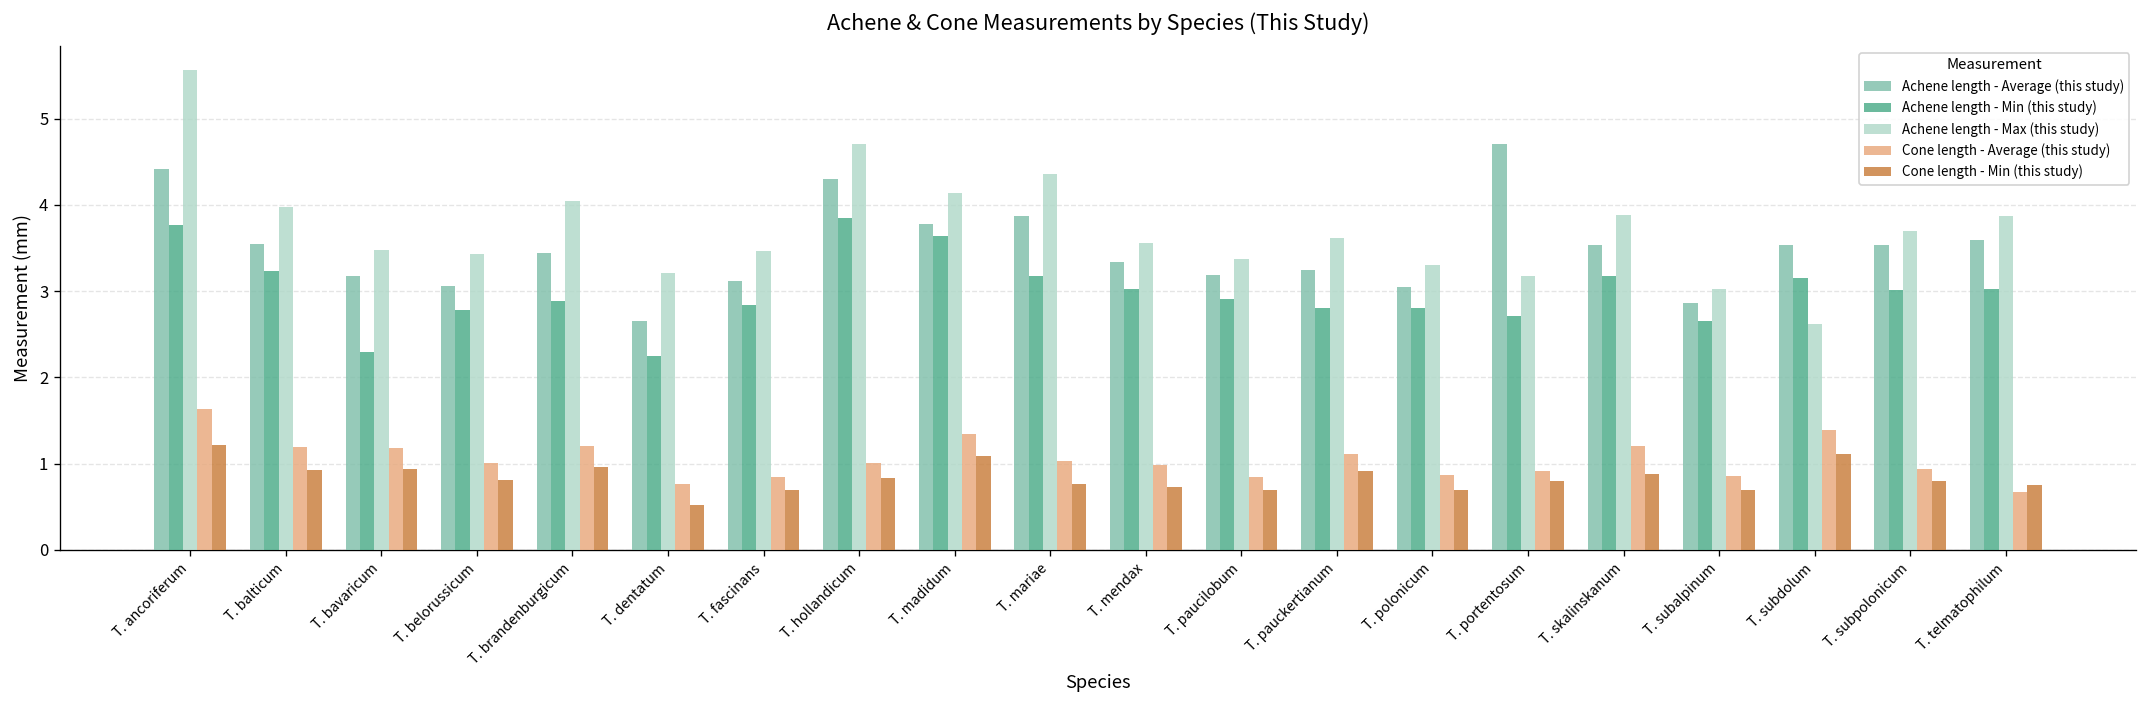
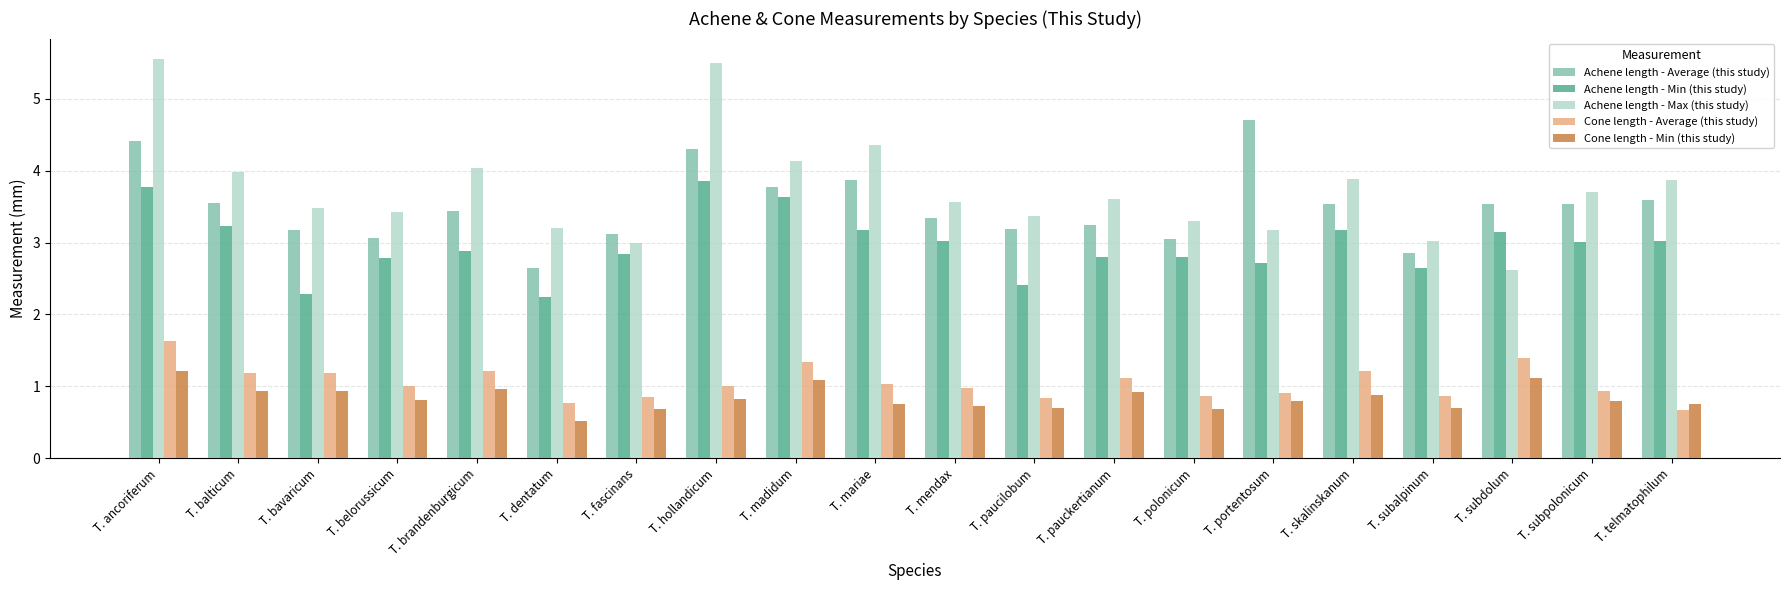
Achene length - Max (this study), T. fascinans: 3.5 -> 3.0
Achene length - Max (this study), T. hollandicum: 4.7 -> 5.5
Achene length - Min (this study), T. paucilobum: 2.9 -> 2.4
